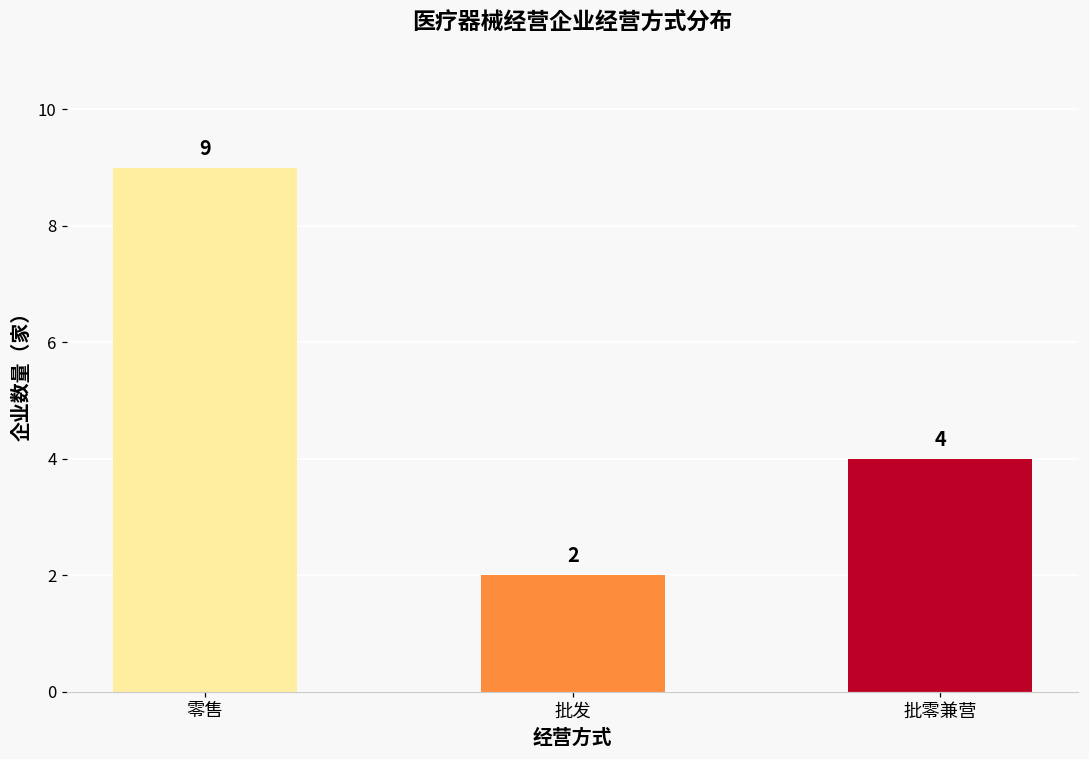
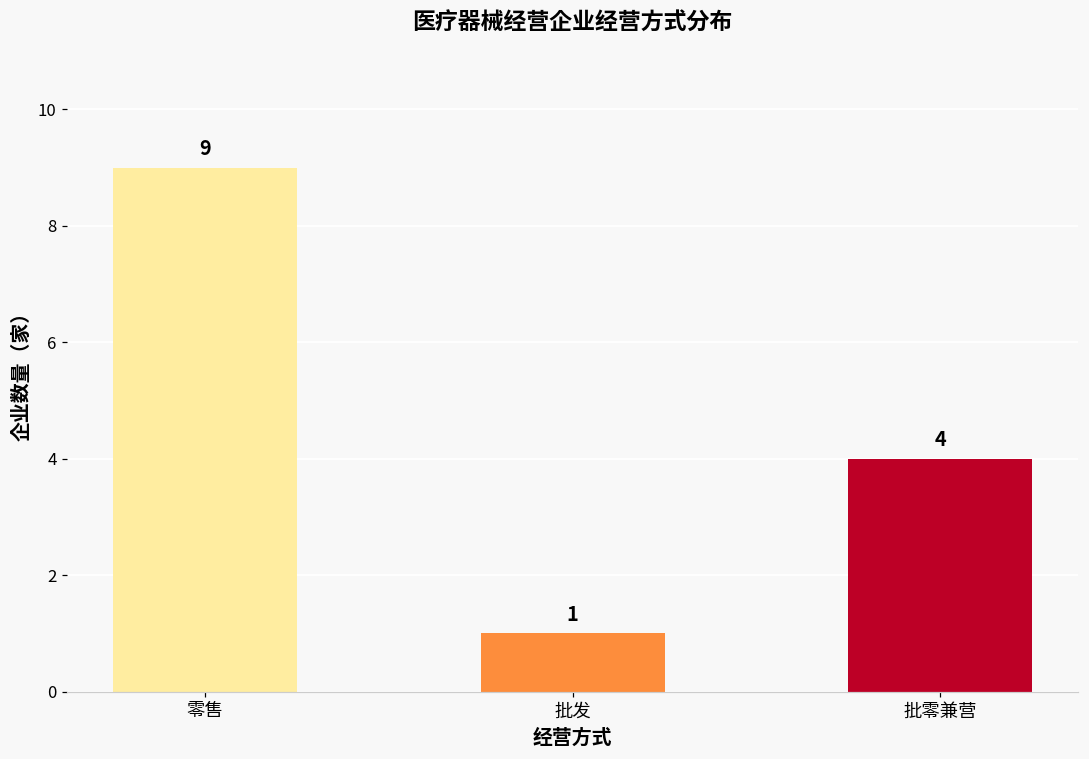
批发: 2 -> 1
